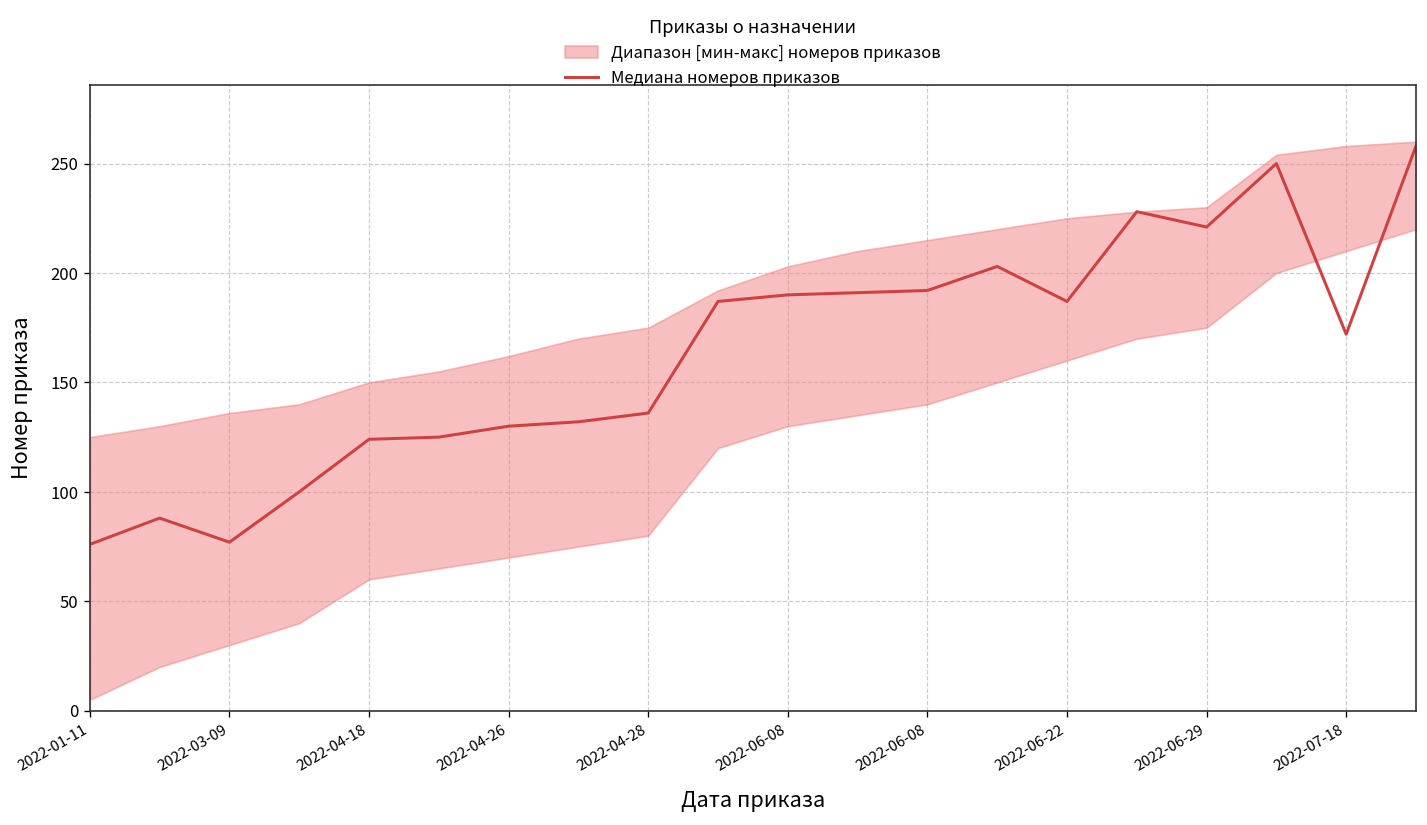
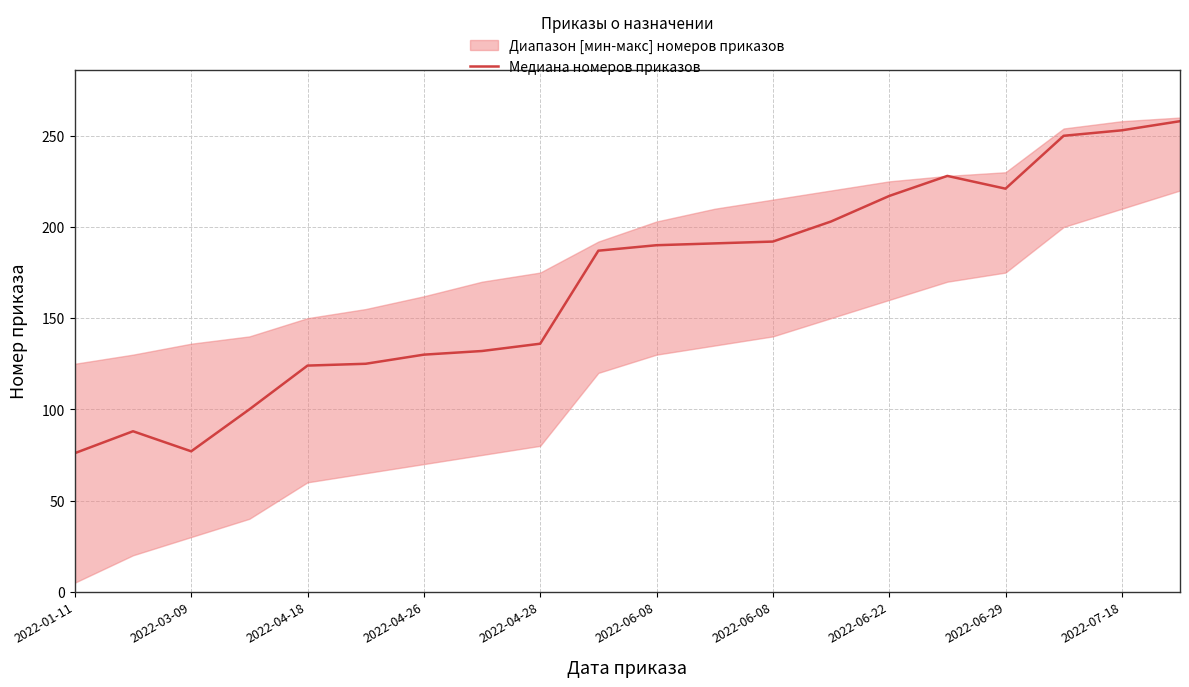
Медиана номеров приказов, 2022-06-22: 187 -> 217
Медиана номеров приказов, 2022-07-18: 172 -> 253
